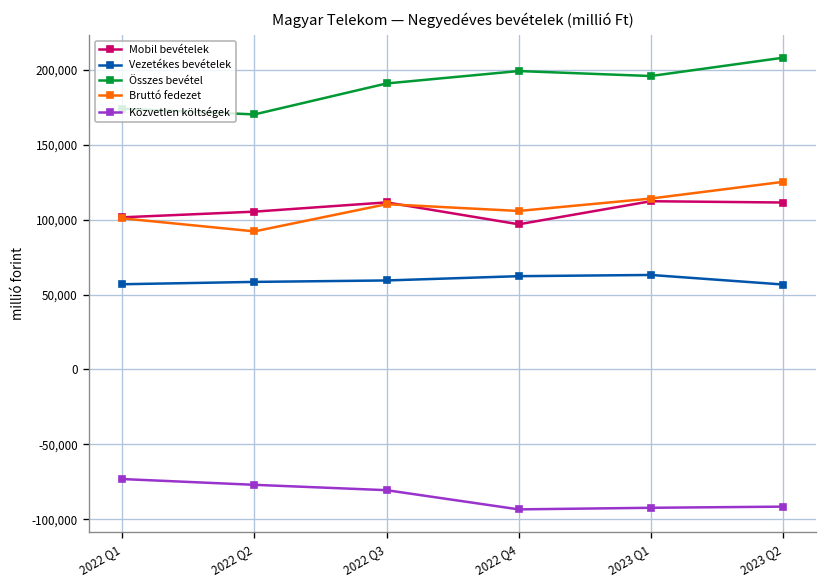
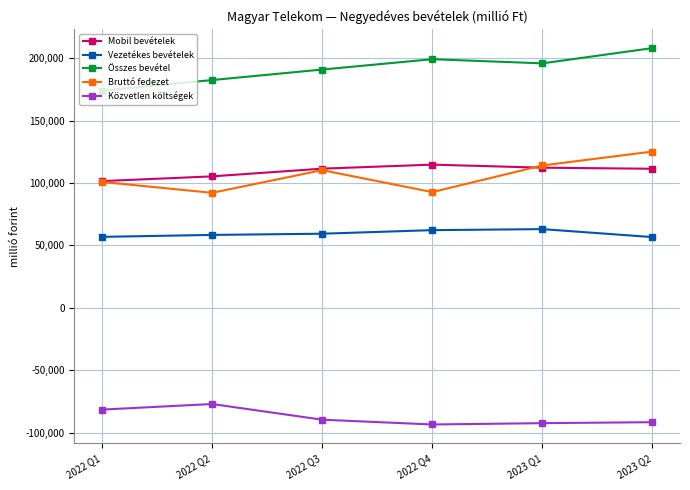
Közvetlen költségek, 2022 Q1: -73,000 -> -81,000
Összes bevétel, 2022 Q2: 170,000 -> 182,000
Közvetlen költségek, 2022 Q3: -81,000 -> -90,000
Mobil bevételek, 2022 Q4: 97,000 -> 115,000
Bruttó fedezet, 2022 Q4: 106,000 -> 93,000
